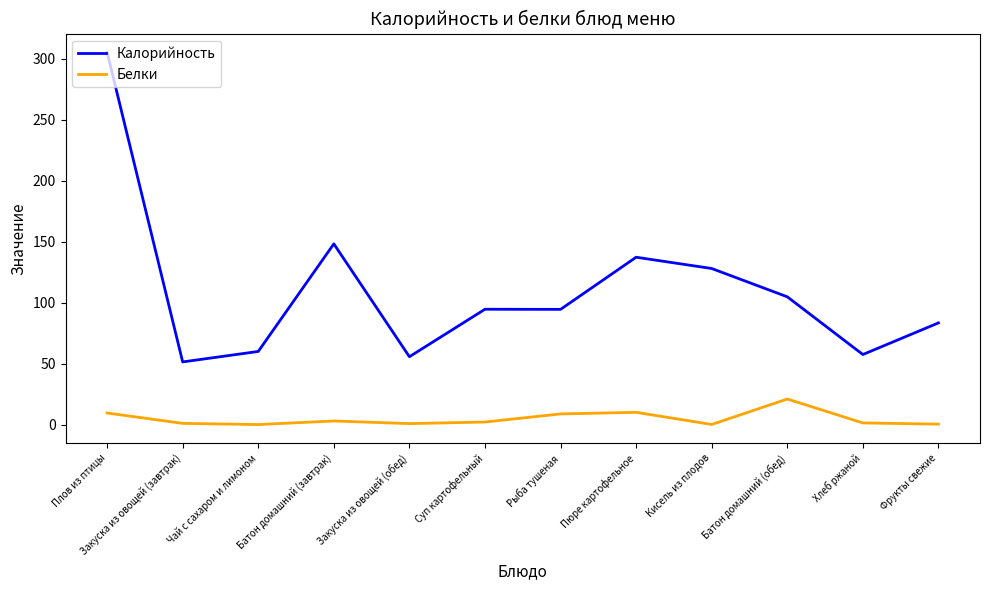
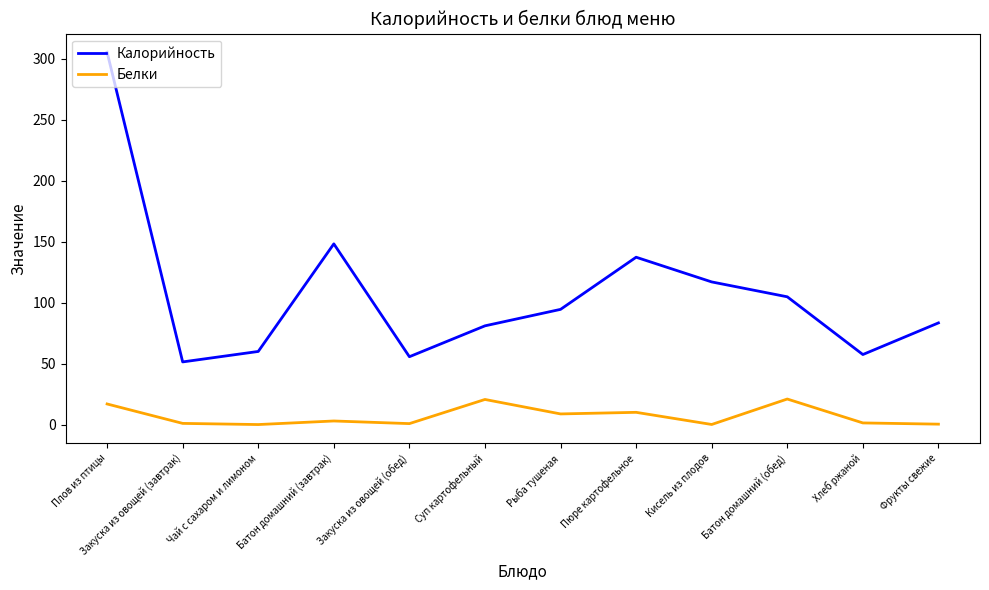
Белки, Плов из птицы: 10 -> 17
Калорийность, Суп картофельный: 95 -> 81
Белки, Суп картофельный: 2 -> 21
Калорийность, Кисель из плодов: 128 -> 117
